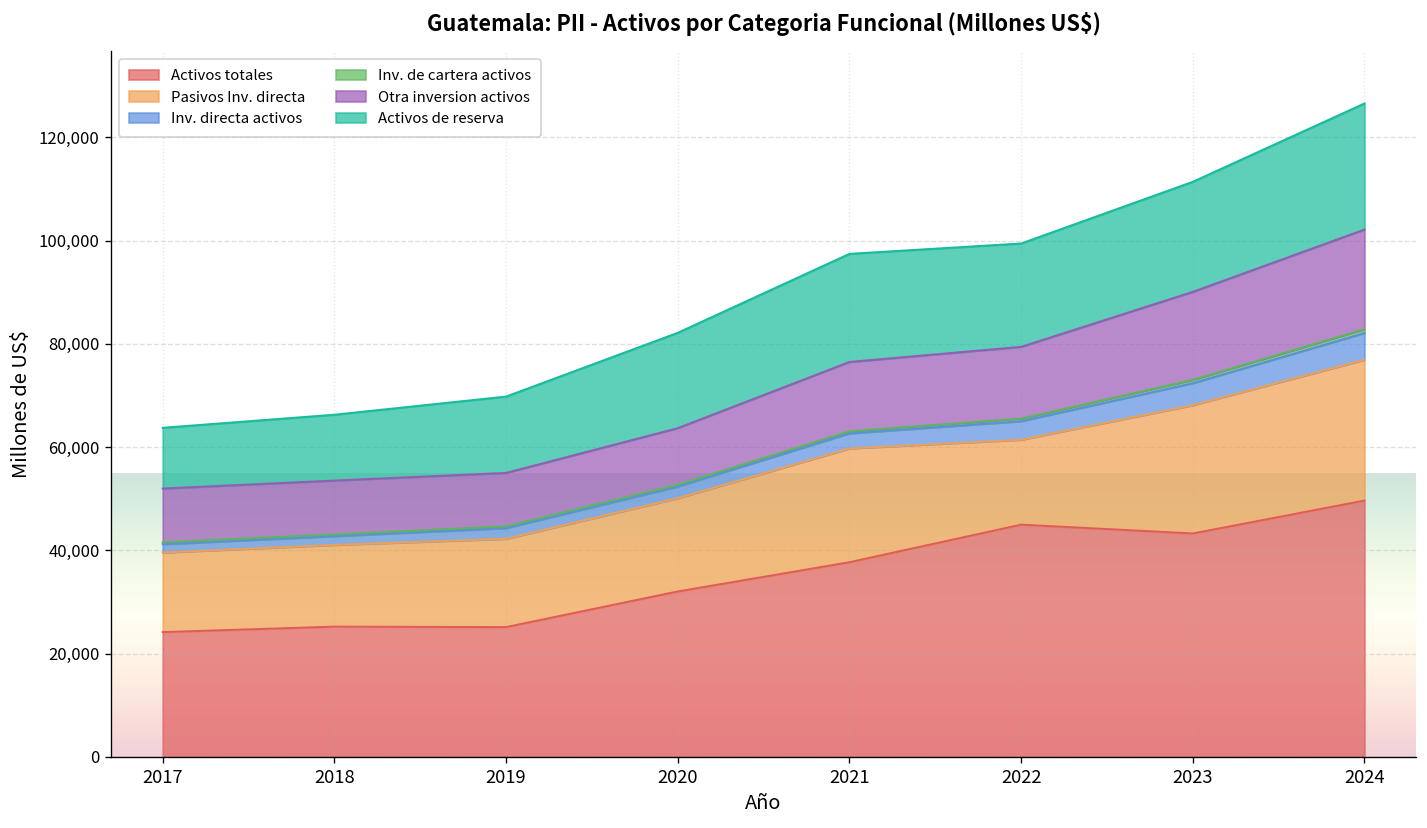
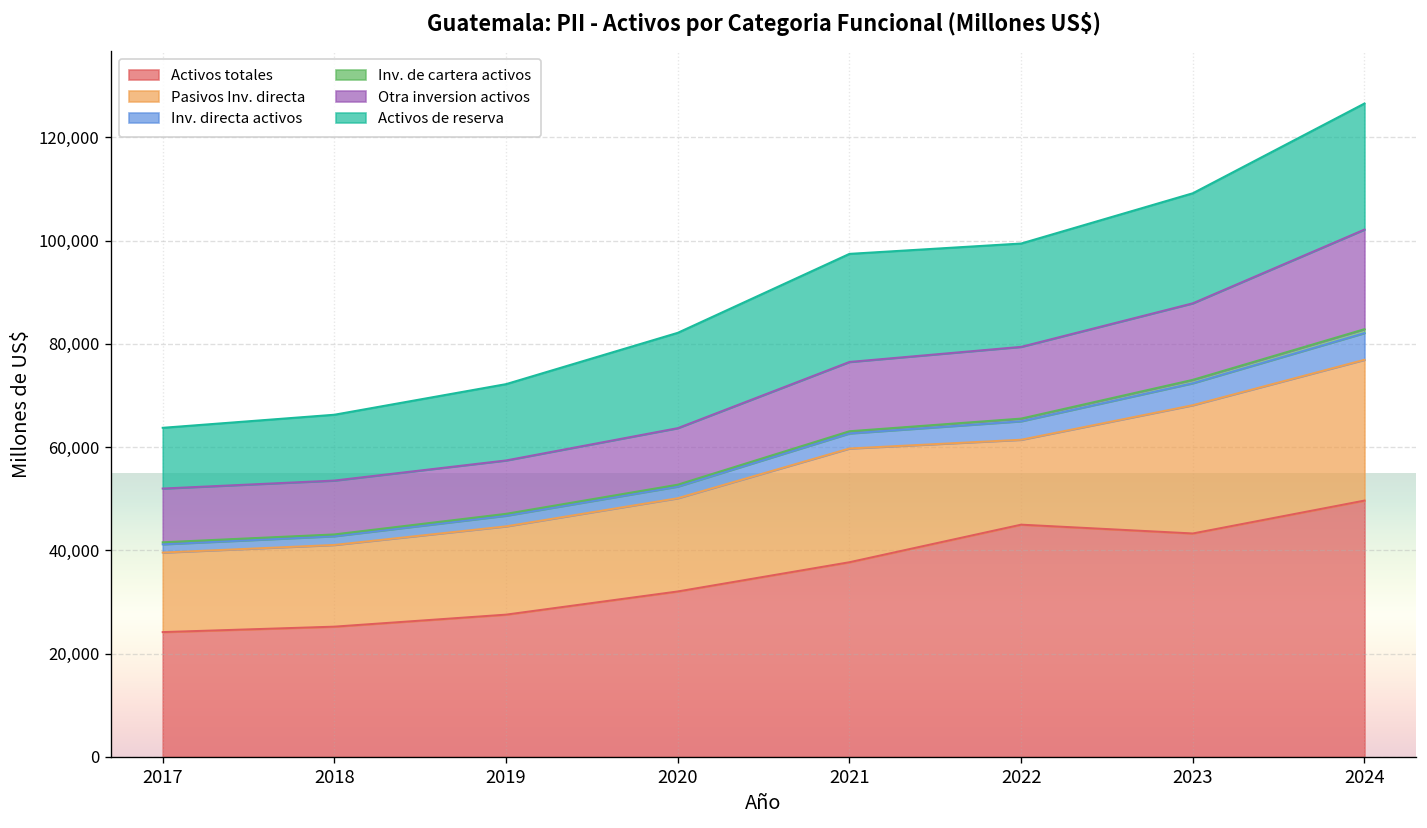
Activos totales, 2019: 25,000 -> 28,000
Otra inversion activos, 2023: 17,000 -> 15,000
